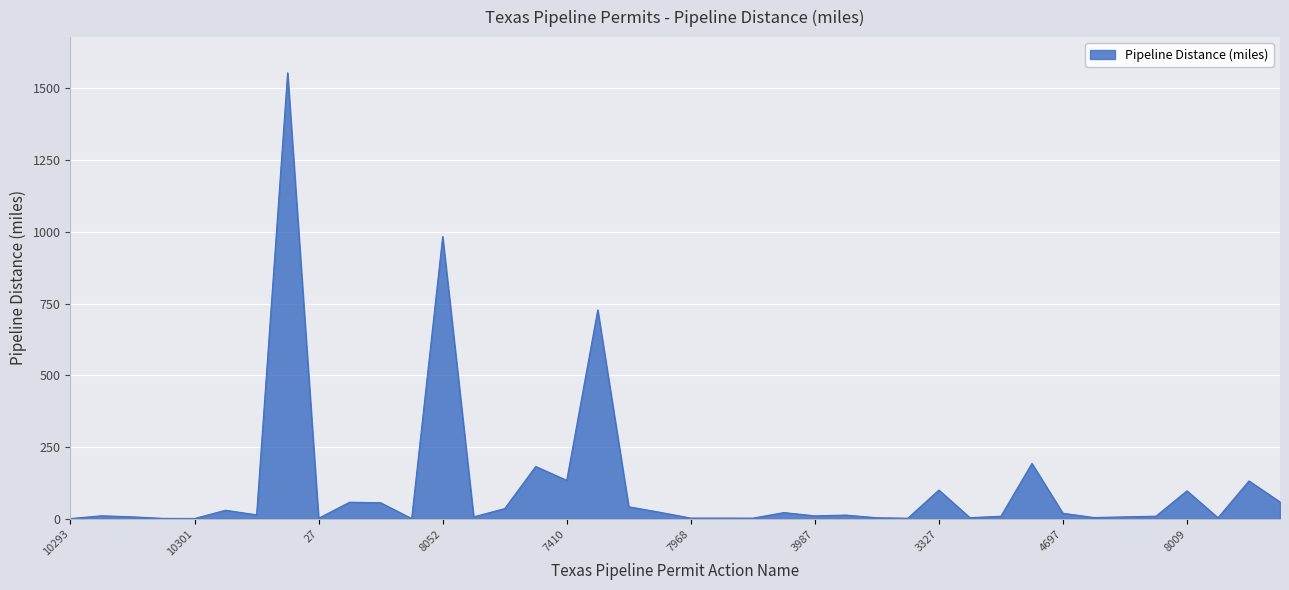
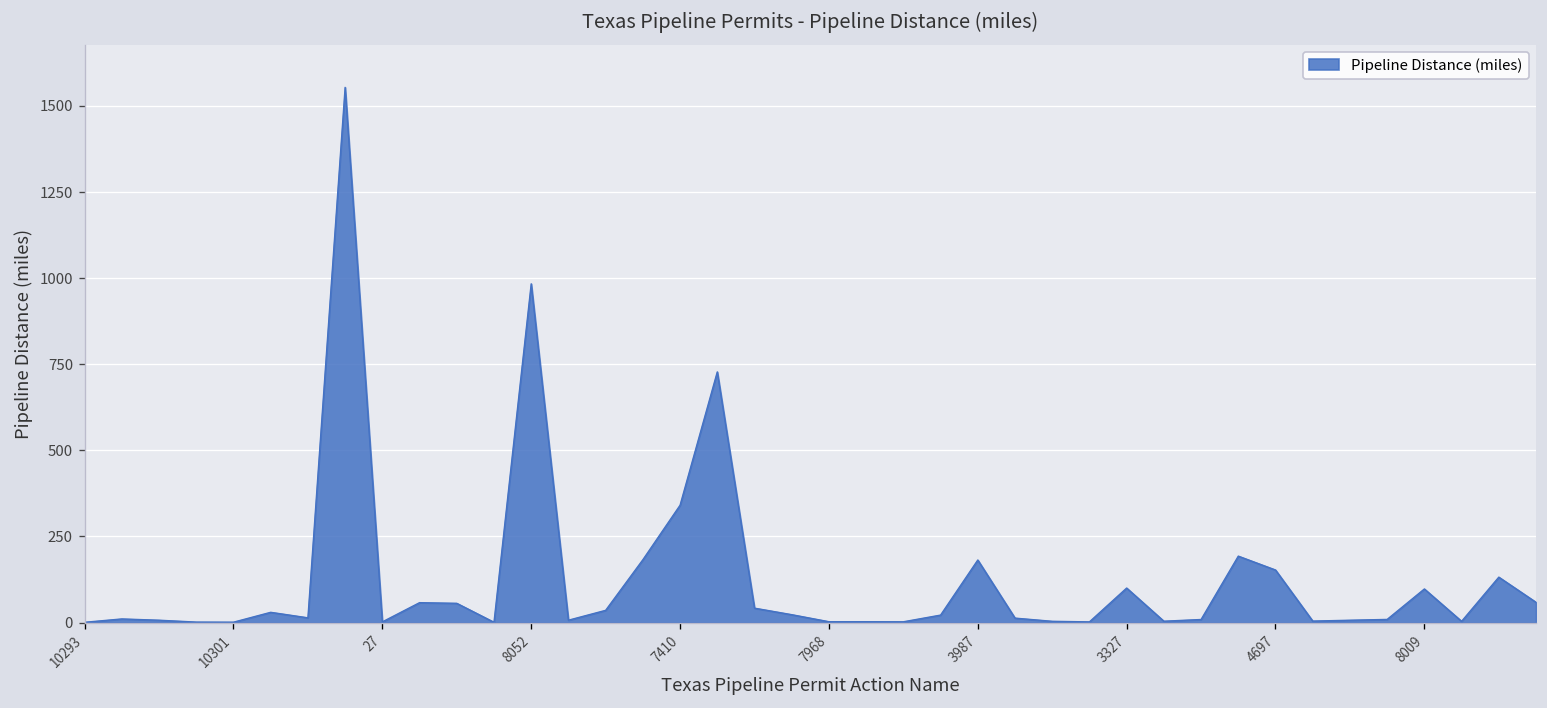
7410: 130 -> 340
3987: 10 -> 180
4697: 20 -> 150
